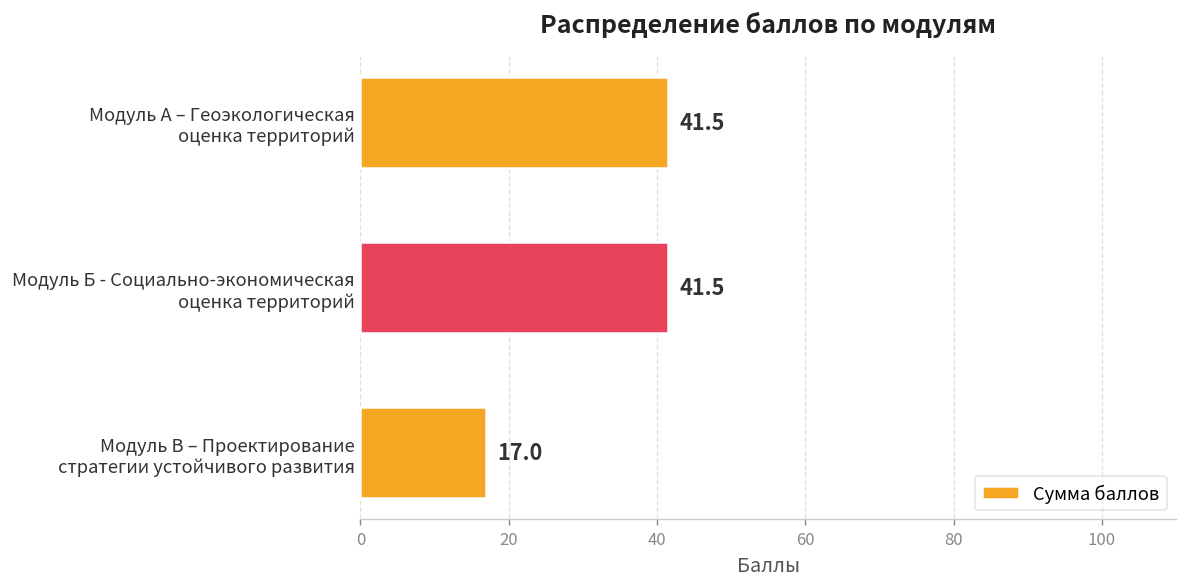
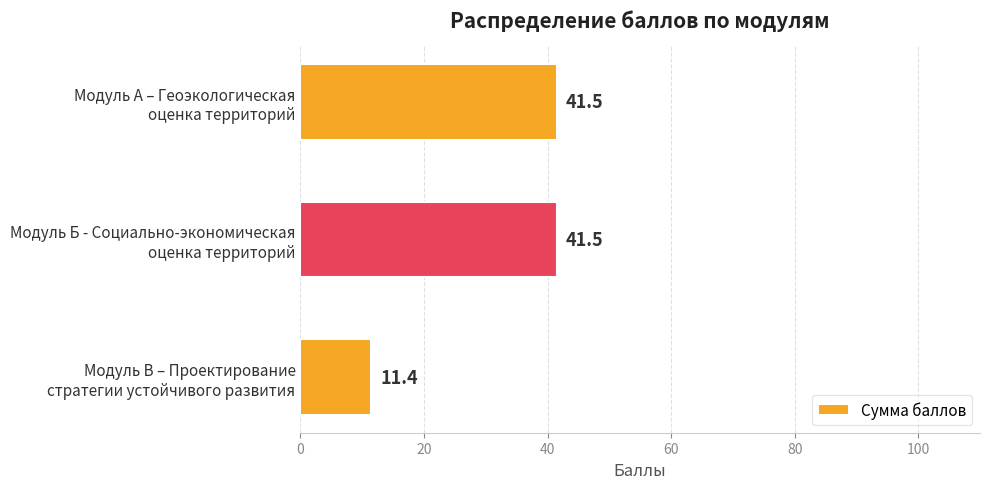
Модуль В – Проектирование стратегии устойчивого развития: 17.0 -> 11.4
